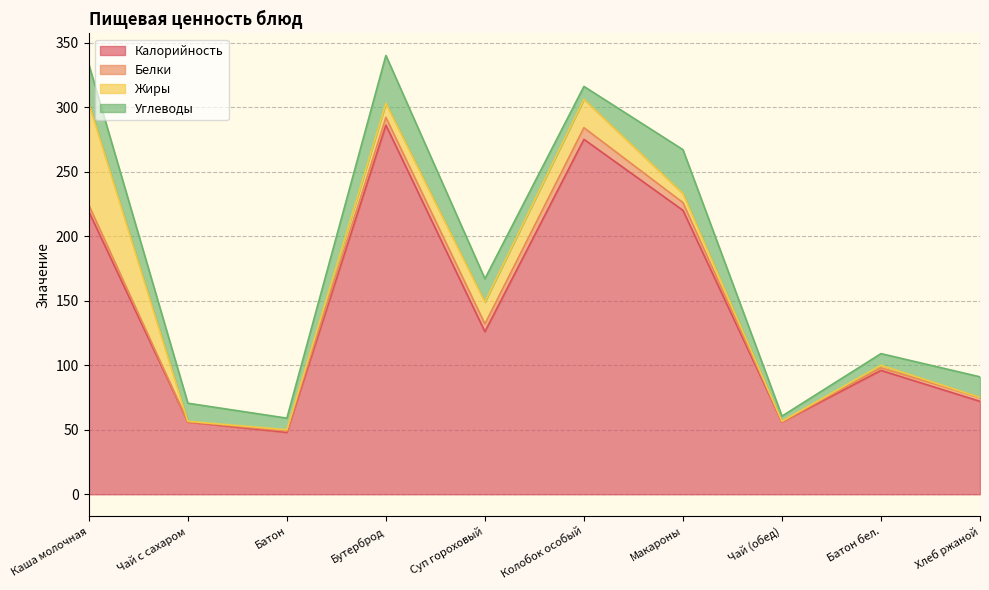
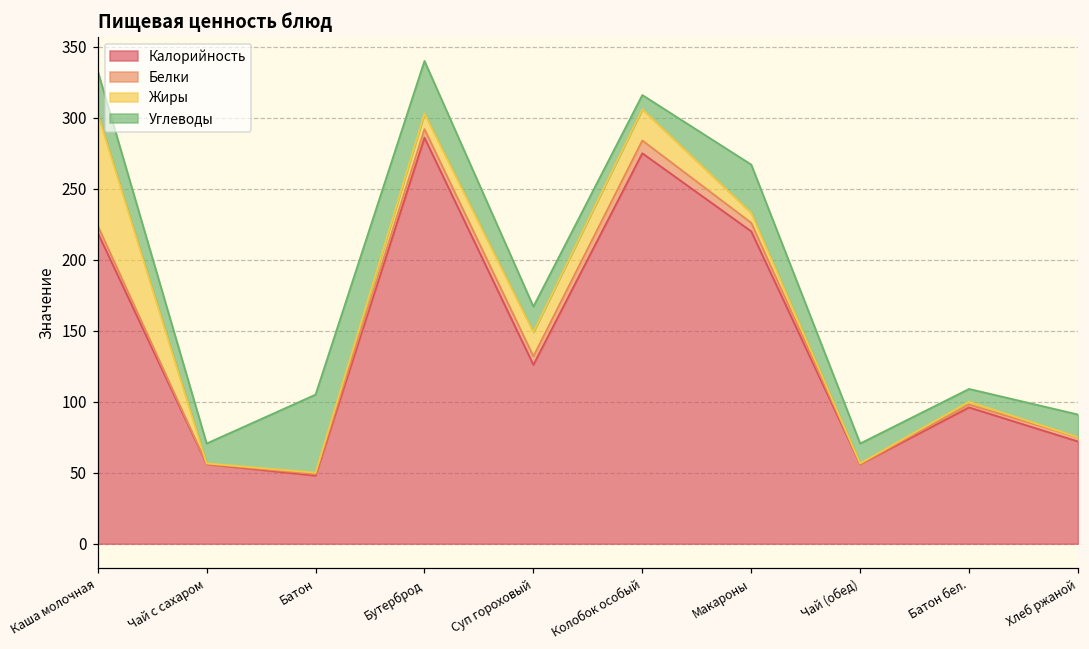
Углеводы, Батон: 9 -> 55
Углеводы, Чай (обед): 4 -> 14
